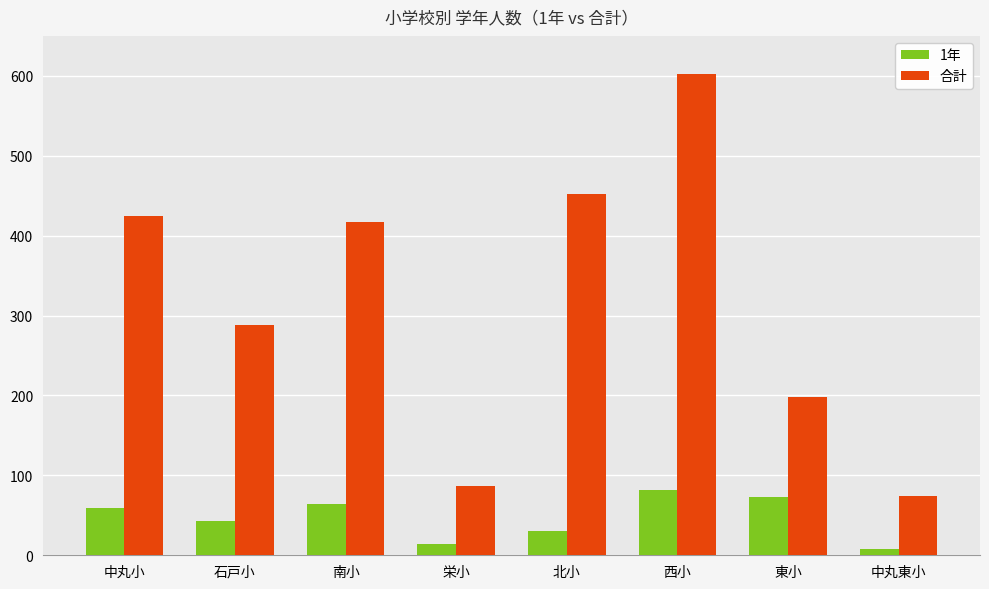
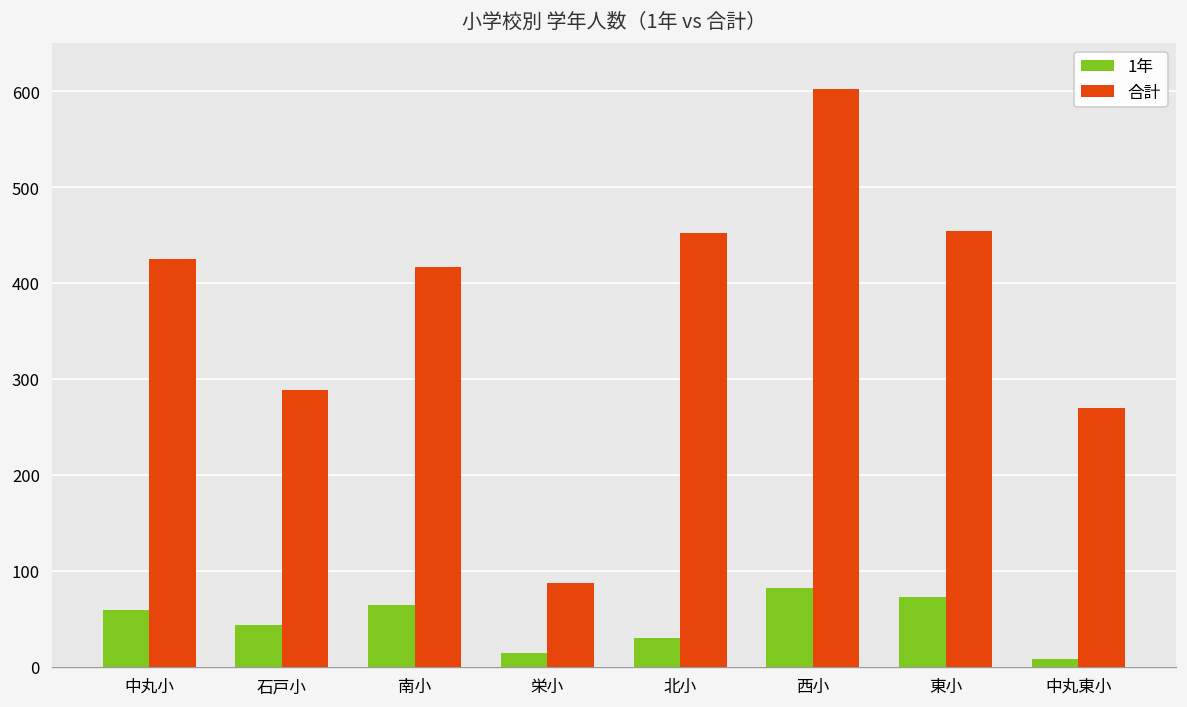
合計, 東小: 200 -> 450
合計, 中丸東小: 70 -> 270
